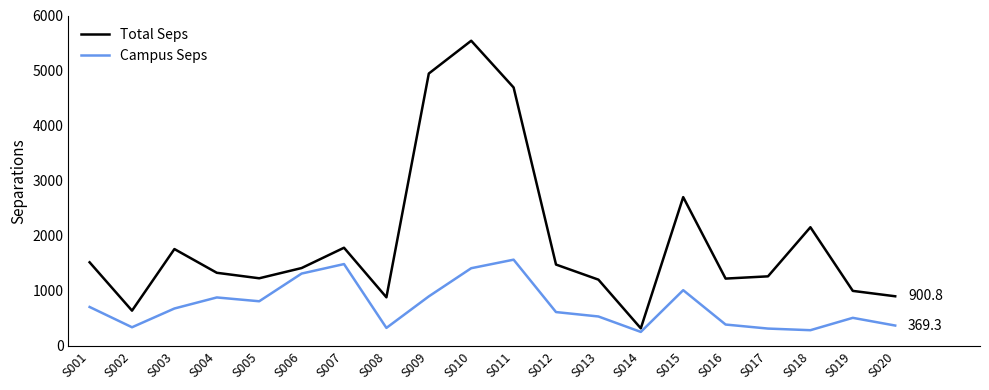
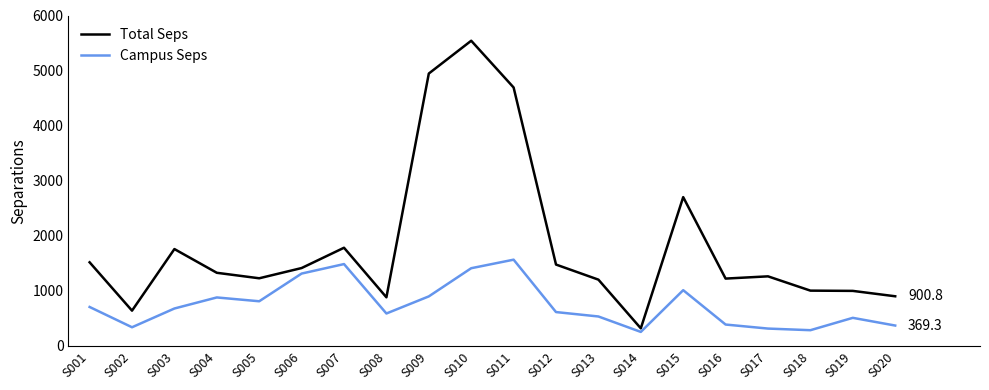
Campus Seps, S008: 300 -> 600
Total Seps, S018: 2200 -> 1000
